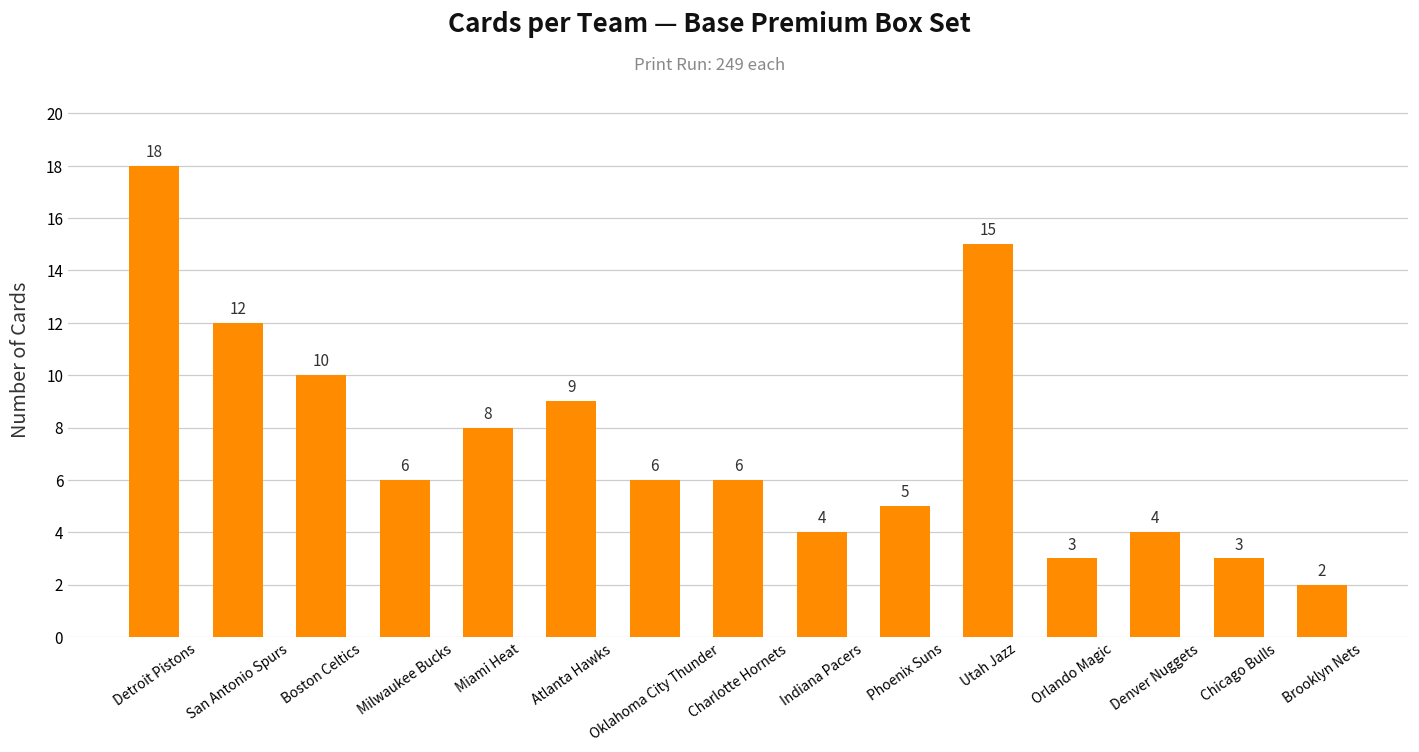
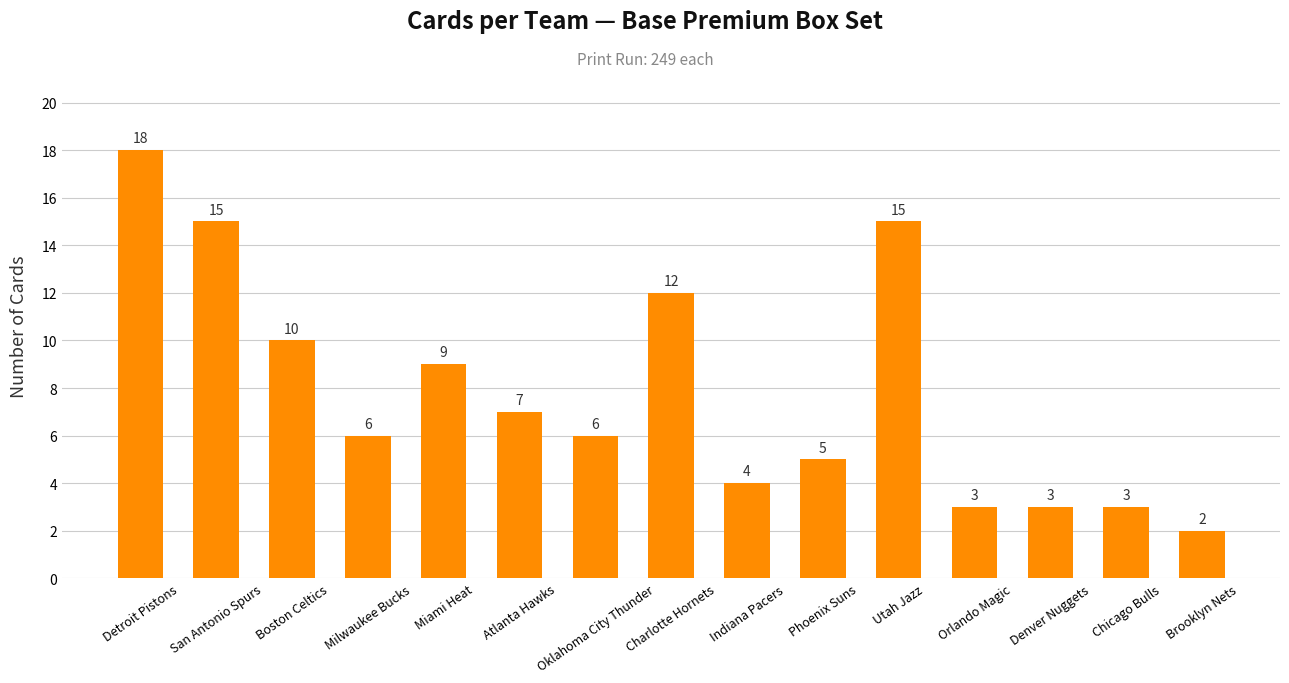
San Antonio Spurs: 12 -> 15
Miami Heat: 8 -> 9
Atlanta Hawks: 9 -> 7
Charlotte Hornets: 6 -> 12
Denver Nuggets: 4 -> 3
